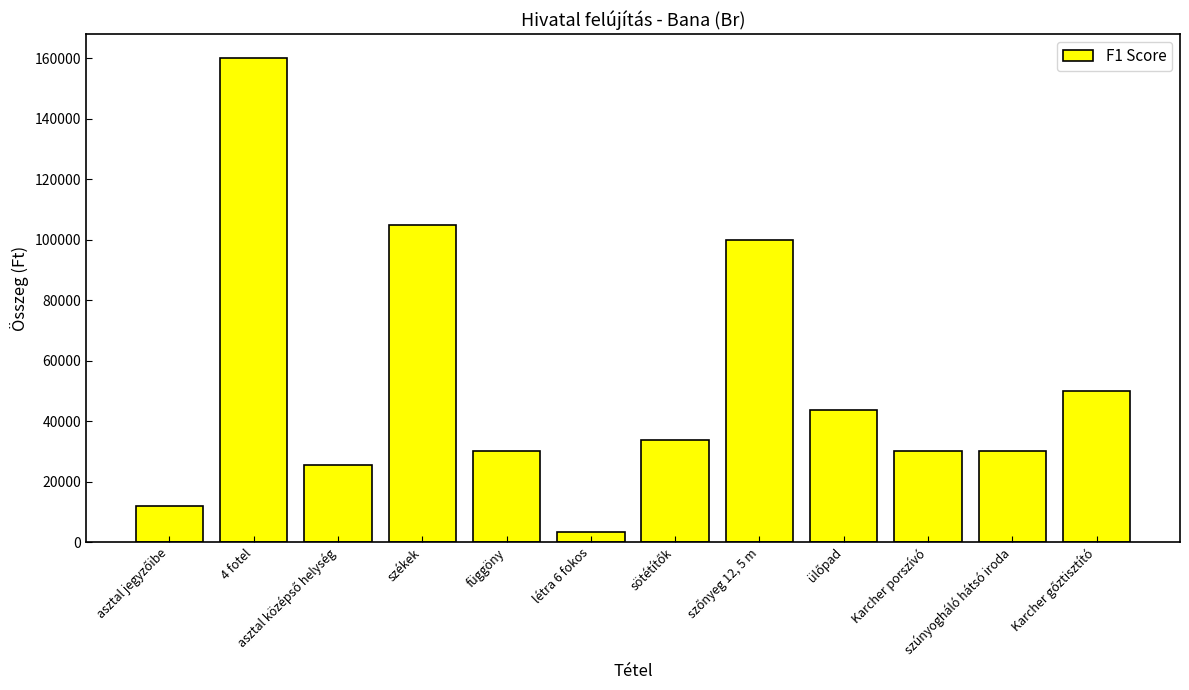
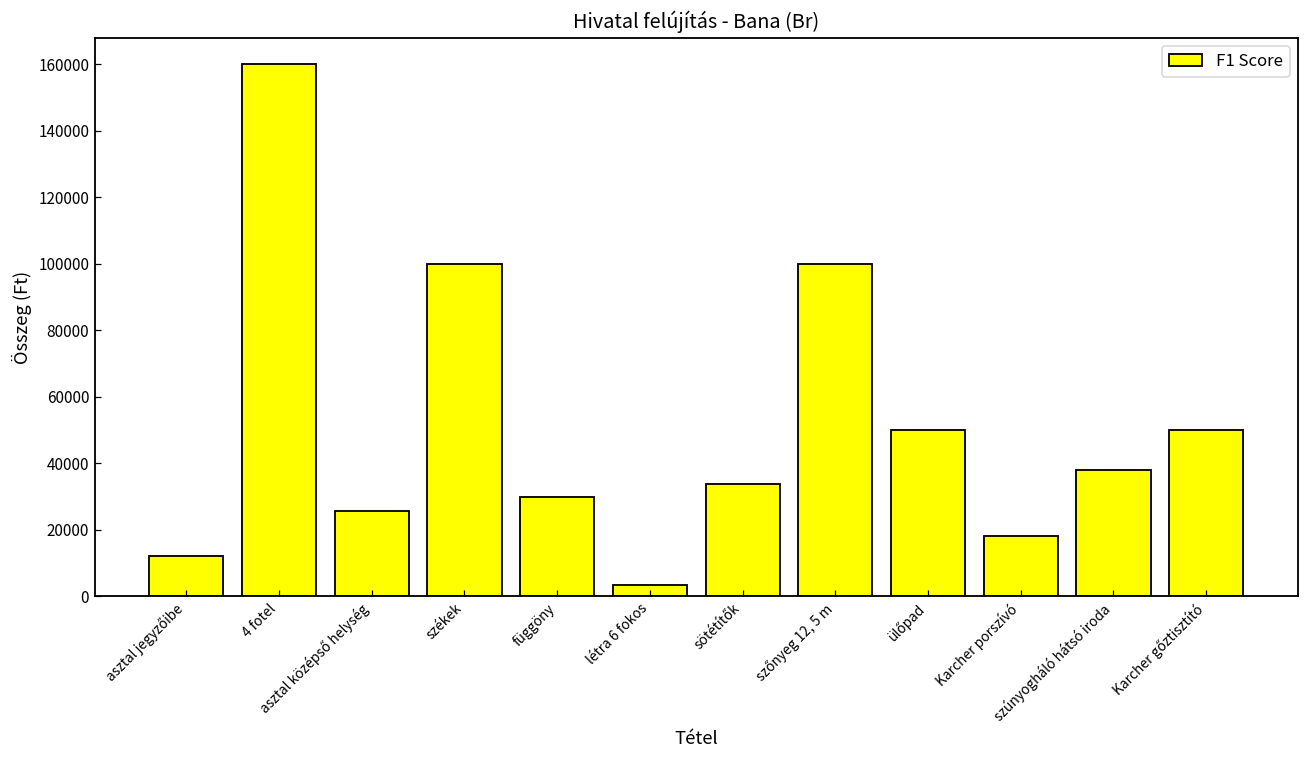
székek: 105000 -> 100000
ülőpad: 44000 -> 50000
Karcher porszívó: 30000 -> 18000
szúnyogháló hátsó iroda: 30000 -> 38000
